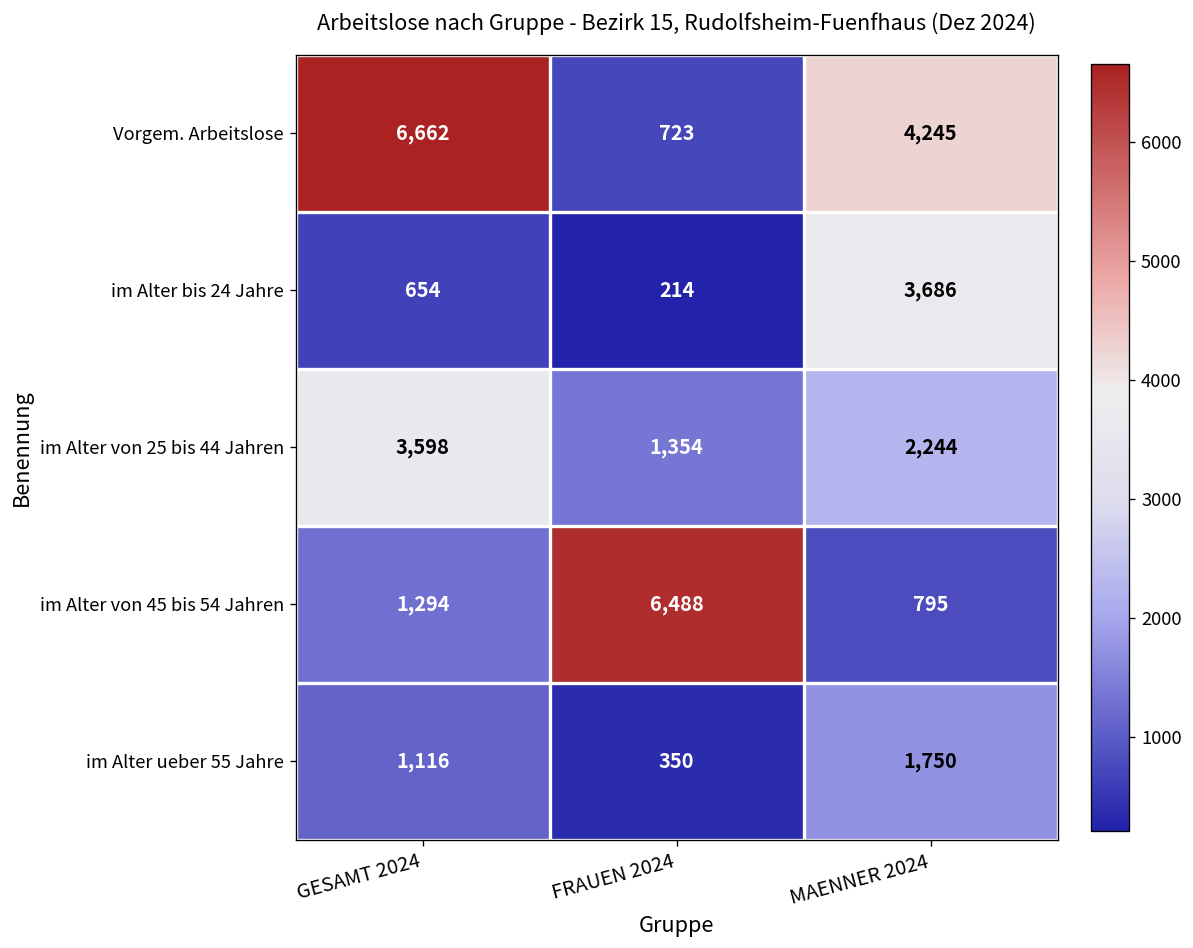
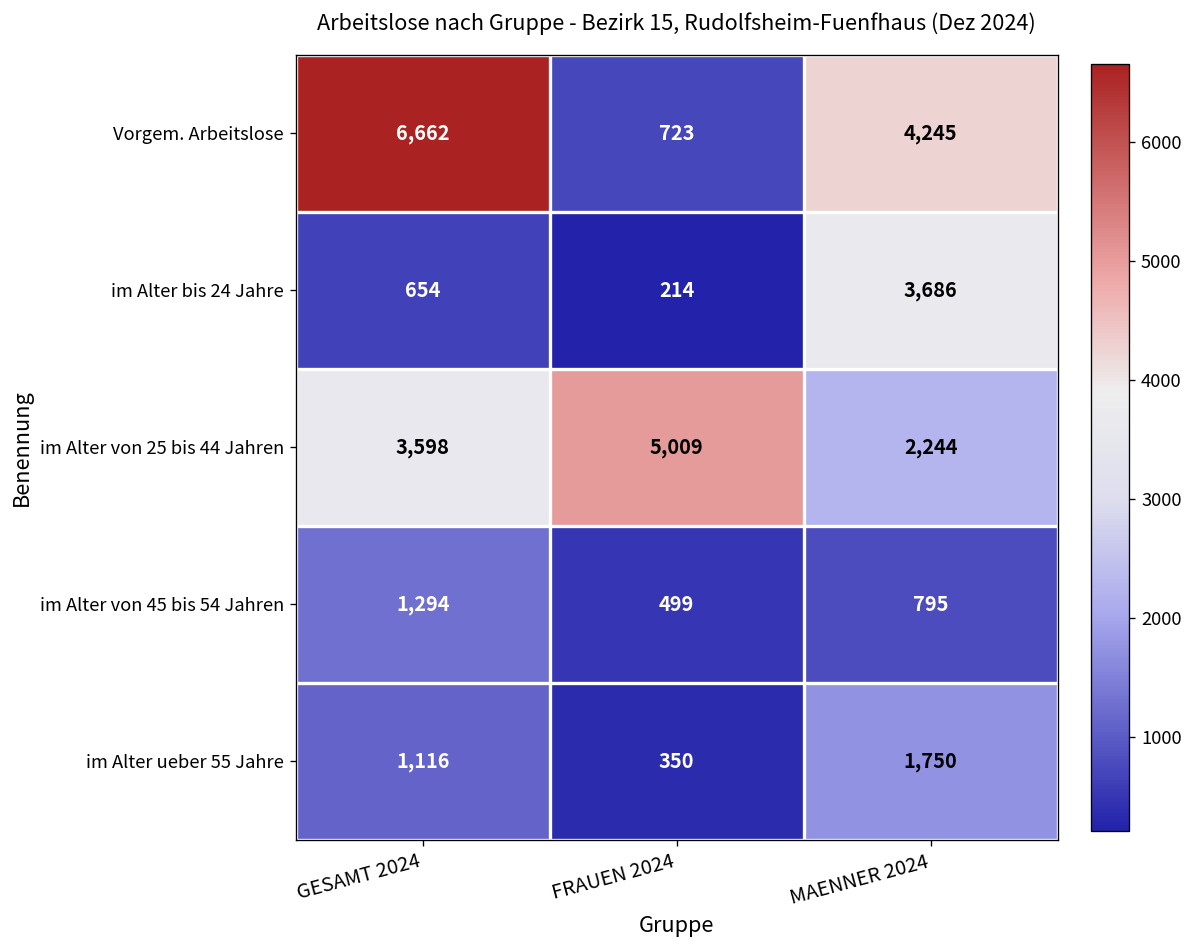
im Alter von 25 bis 44 Jahren, FRAUEN 2024: 1,354 -> 5,009
im Alter von 45 bis 54 Jahren, FRAUEN 2024: 6,488 -> 499
